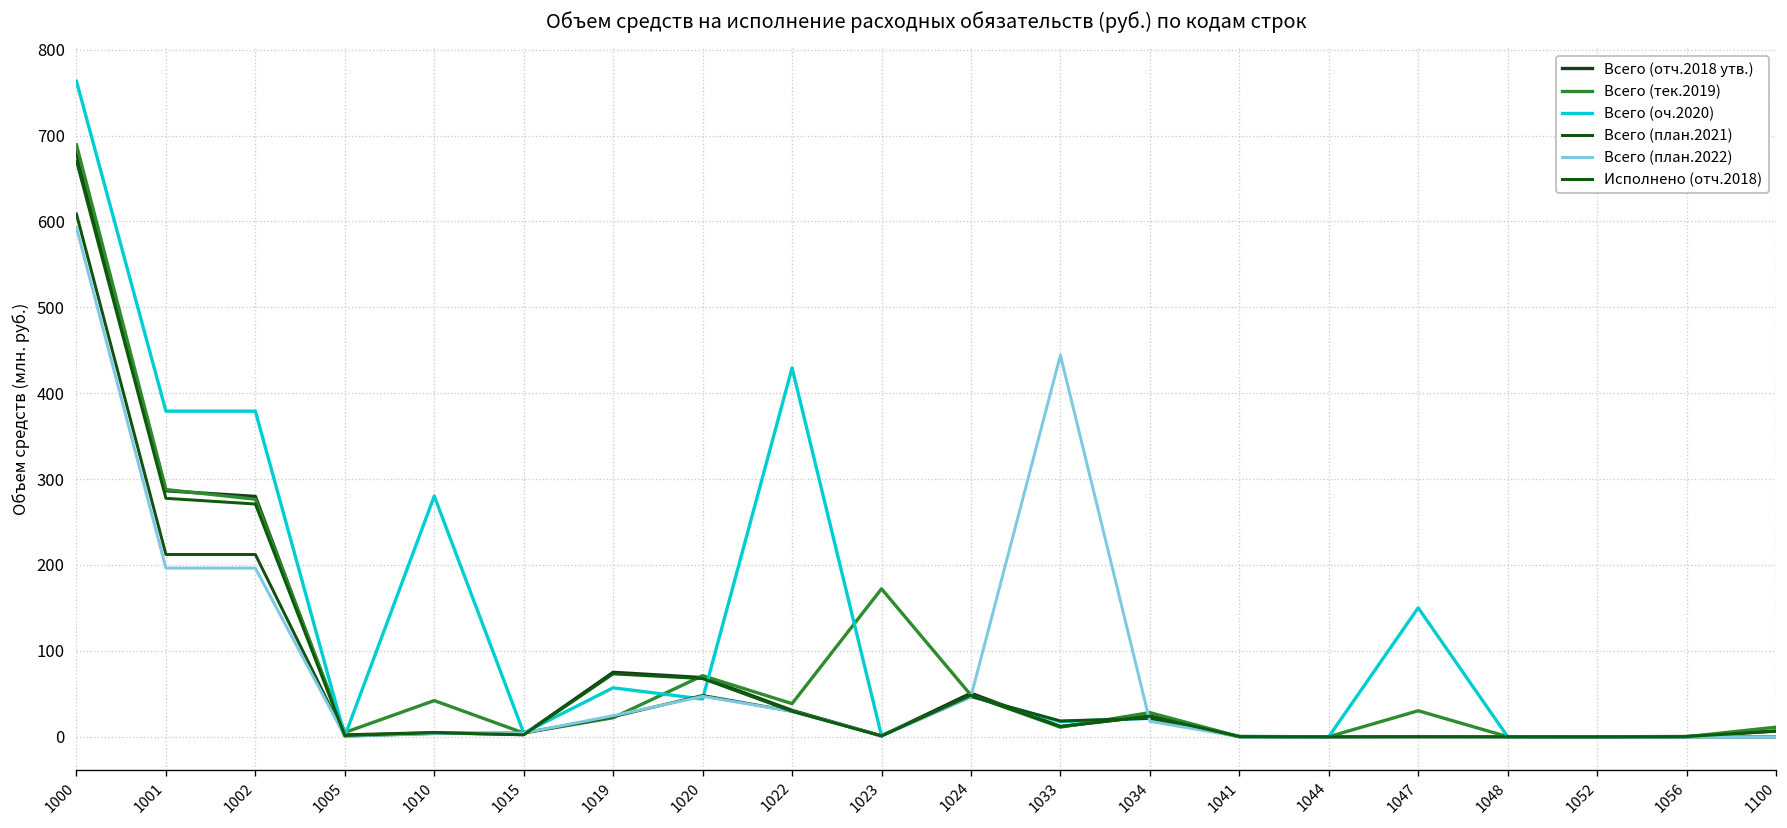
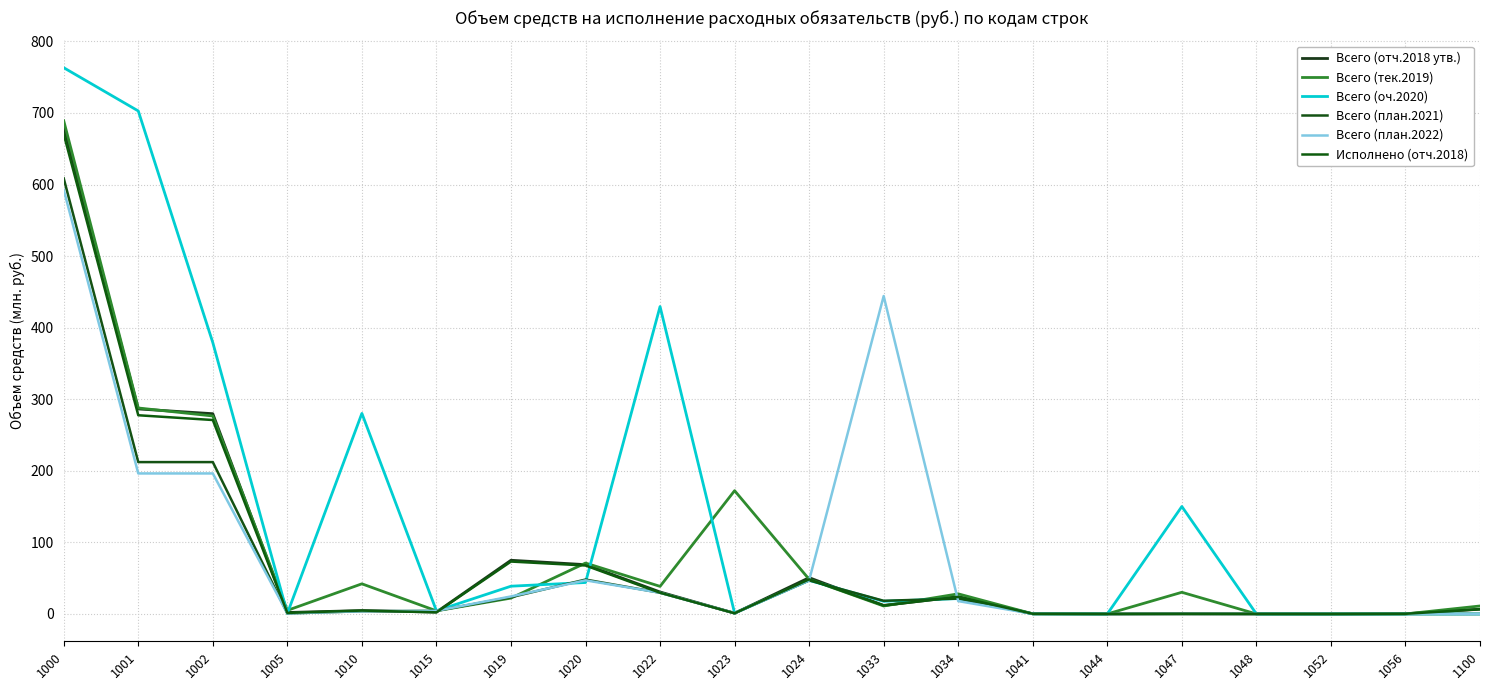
Всего (оч.2020), 1001: 380 -> 700
Всего (оч.2020), 1019: 60 -> 40
